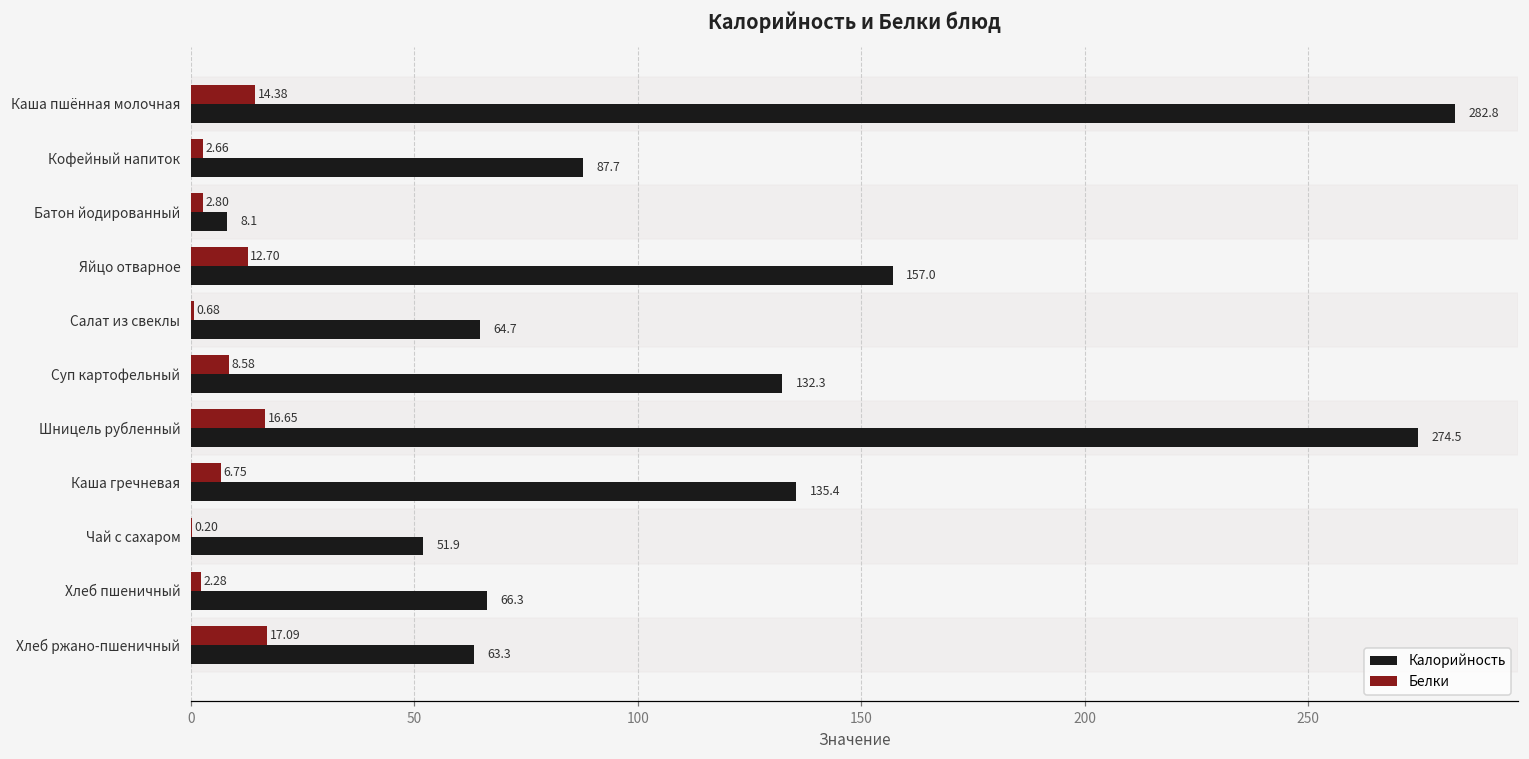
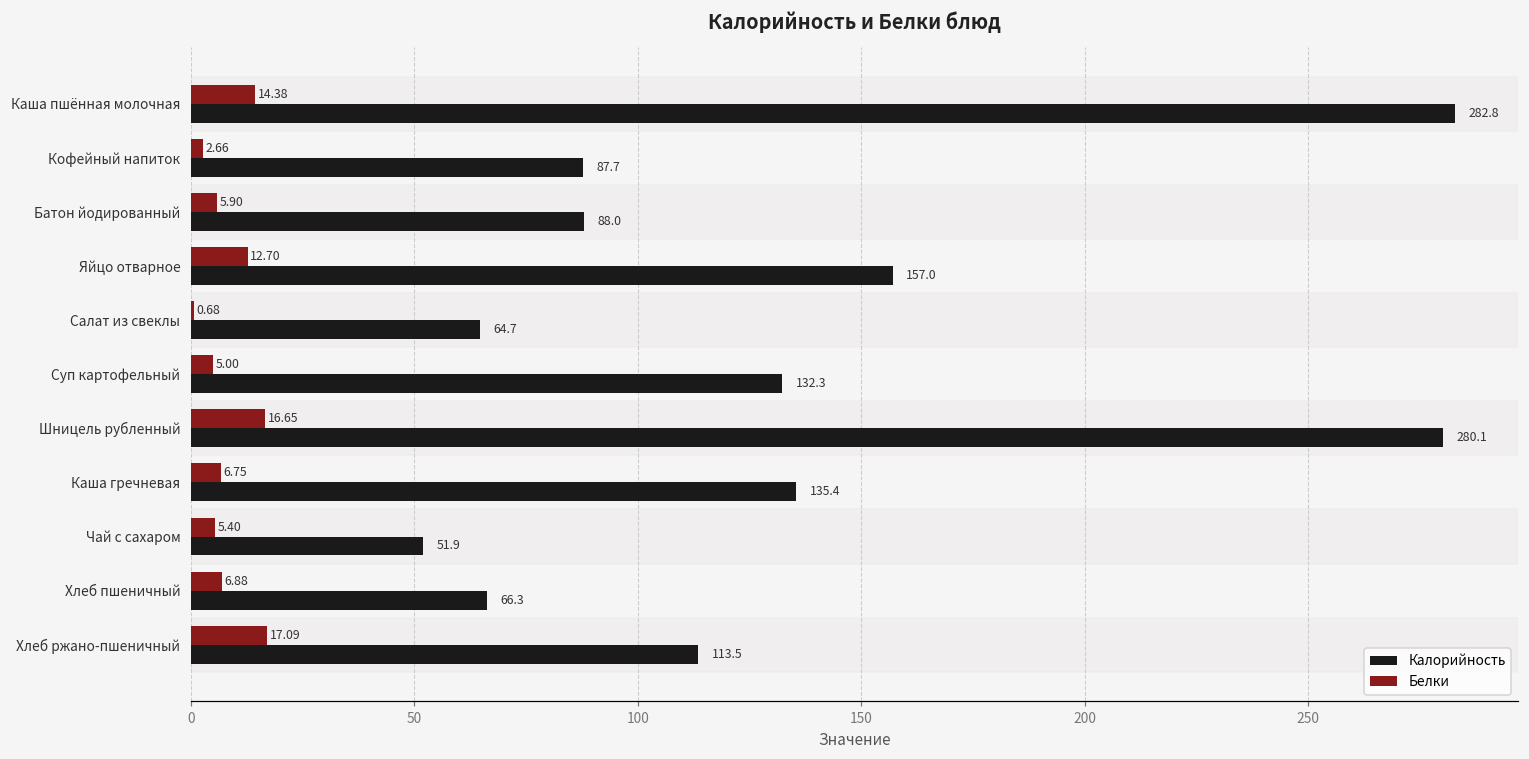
Белки, Батон йодированный: 2.80 -> 5.90
Калорийность, Батон йодированный: 8.1 -> 88.0
Белки, Суп картофельный: 8.58 -> 5.00
Калорийность, Шницель рубленный: 274.5 -> 280.1
Белки, Чай с сахаром: 0.20 -> 5.40
Белки, Хлеб пшеничный: 2.28 -> 6.88
Калорийность, Хлеб ржано-пшеничный: 63.3 -> 113.5
